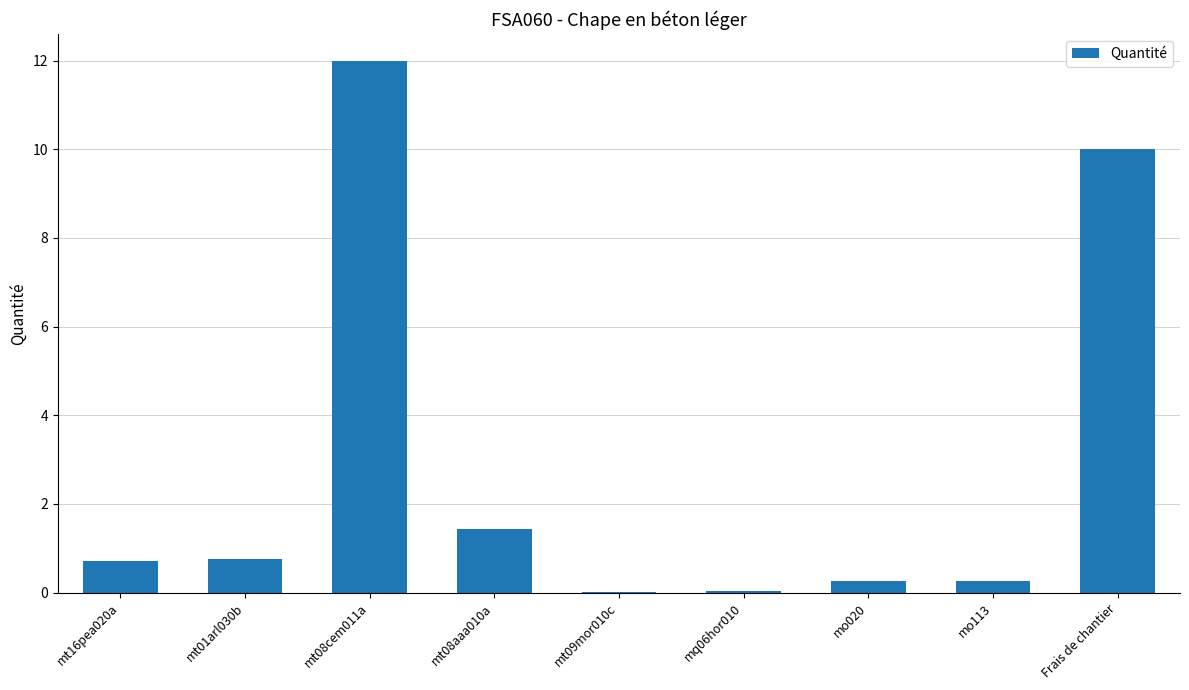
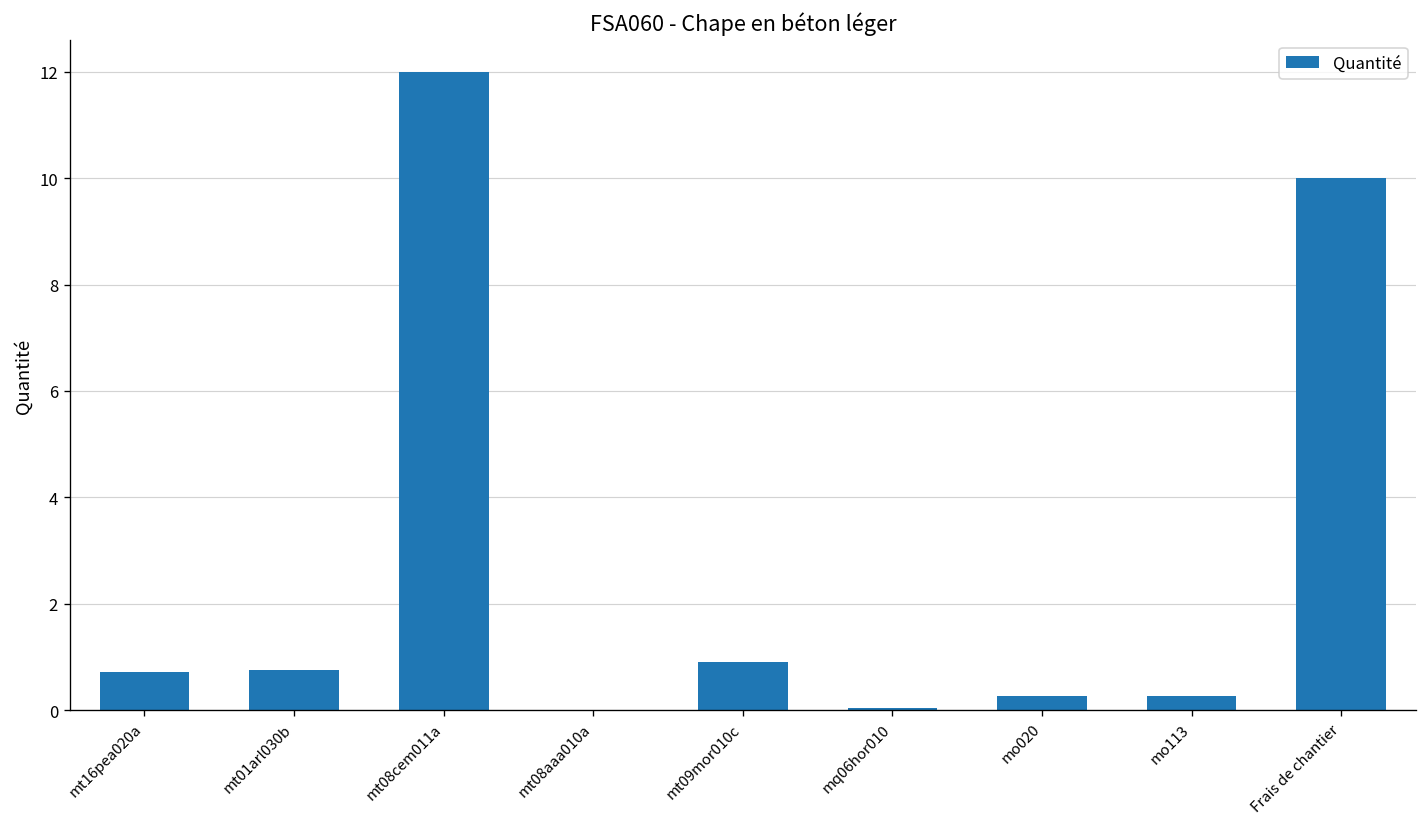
mt08aaa010a: 1.4 -> 0.0
mt09mor010c: 0.0 -> 0.9
